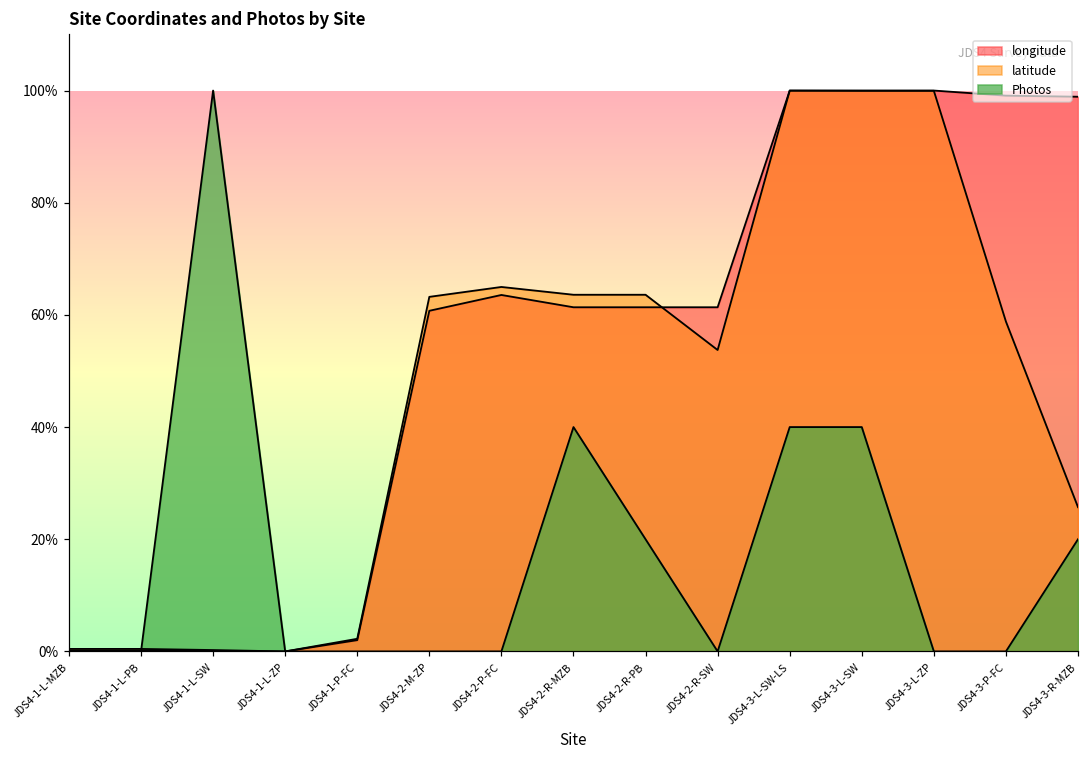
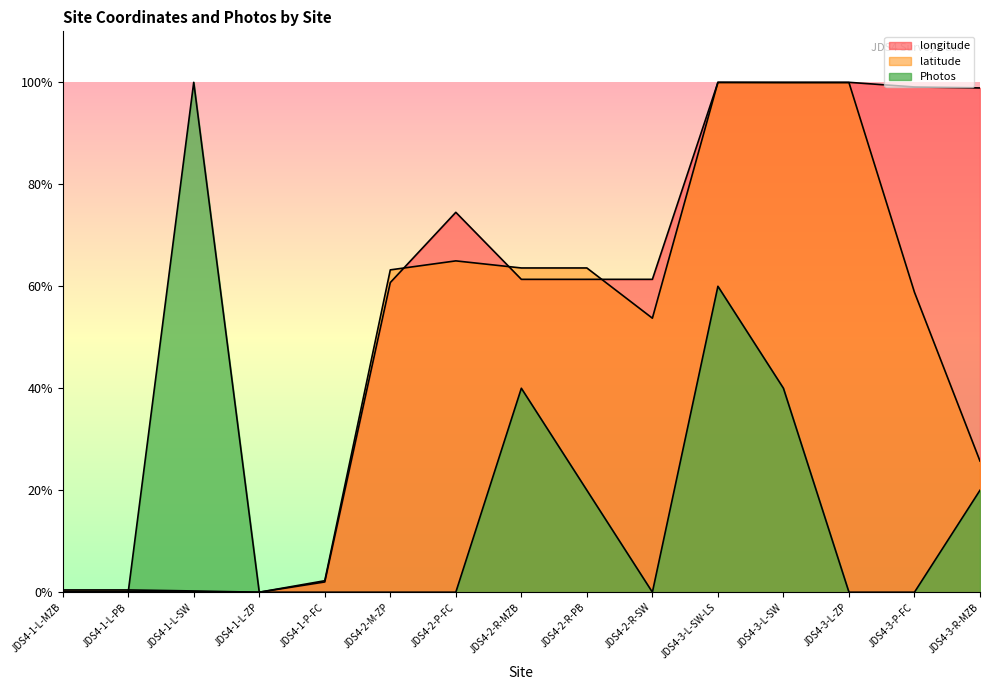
longitude, JDS4-2-P-FC: 64% -> 75%
Photos, JDS4-3-L-SW-LS: 40% -> 60%
